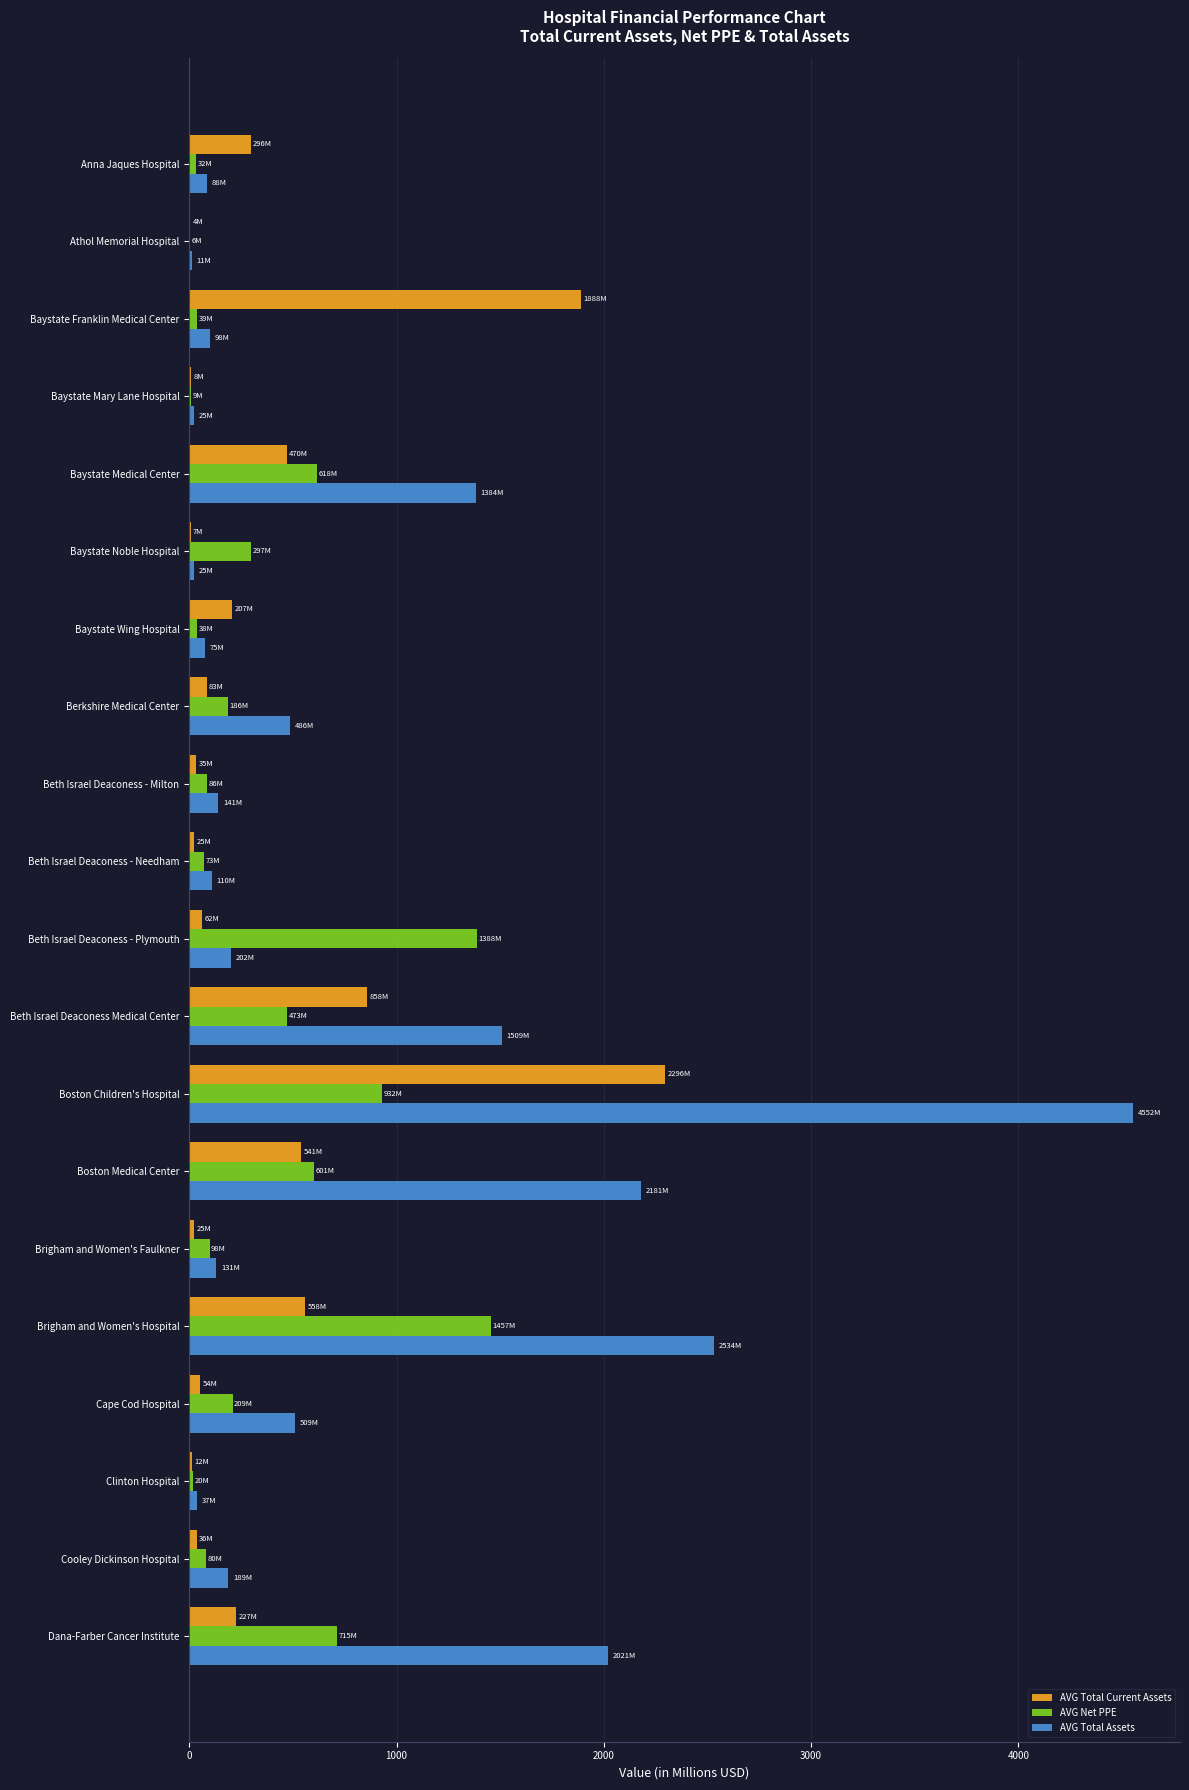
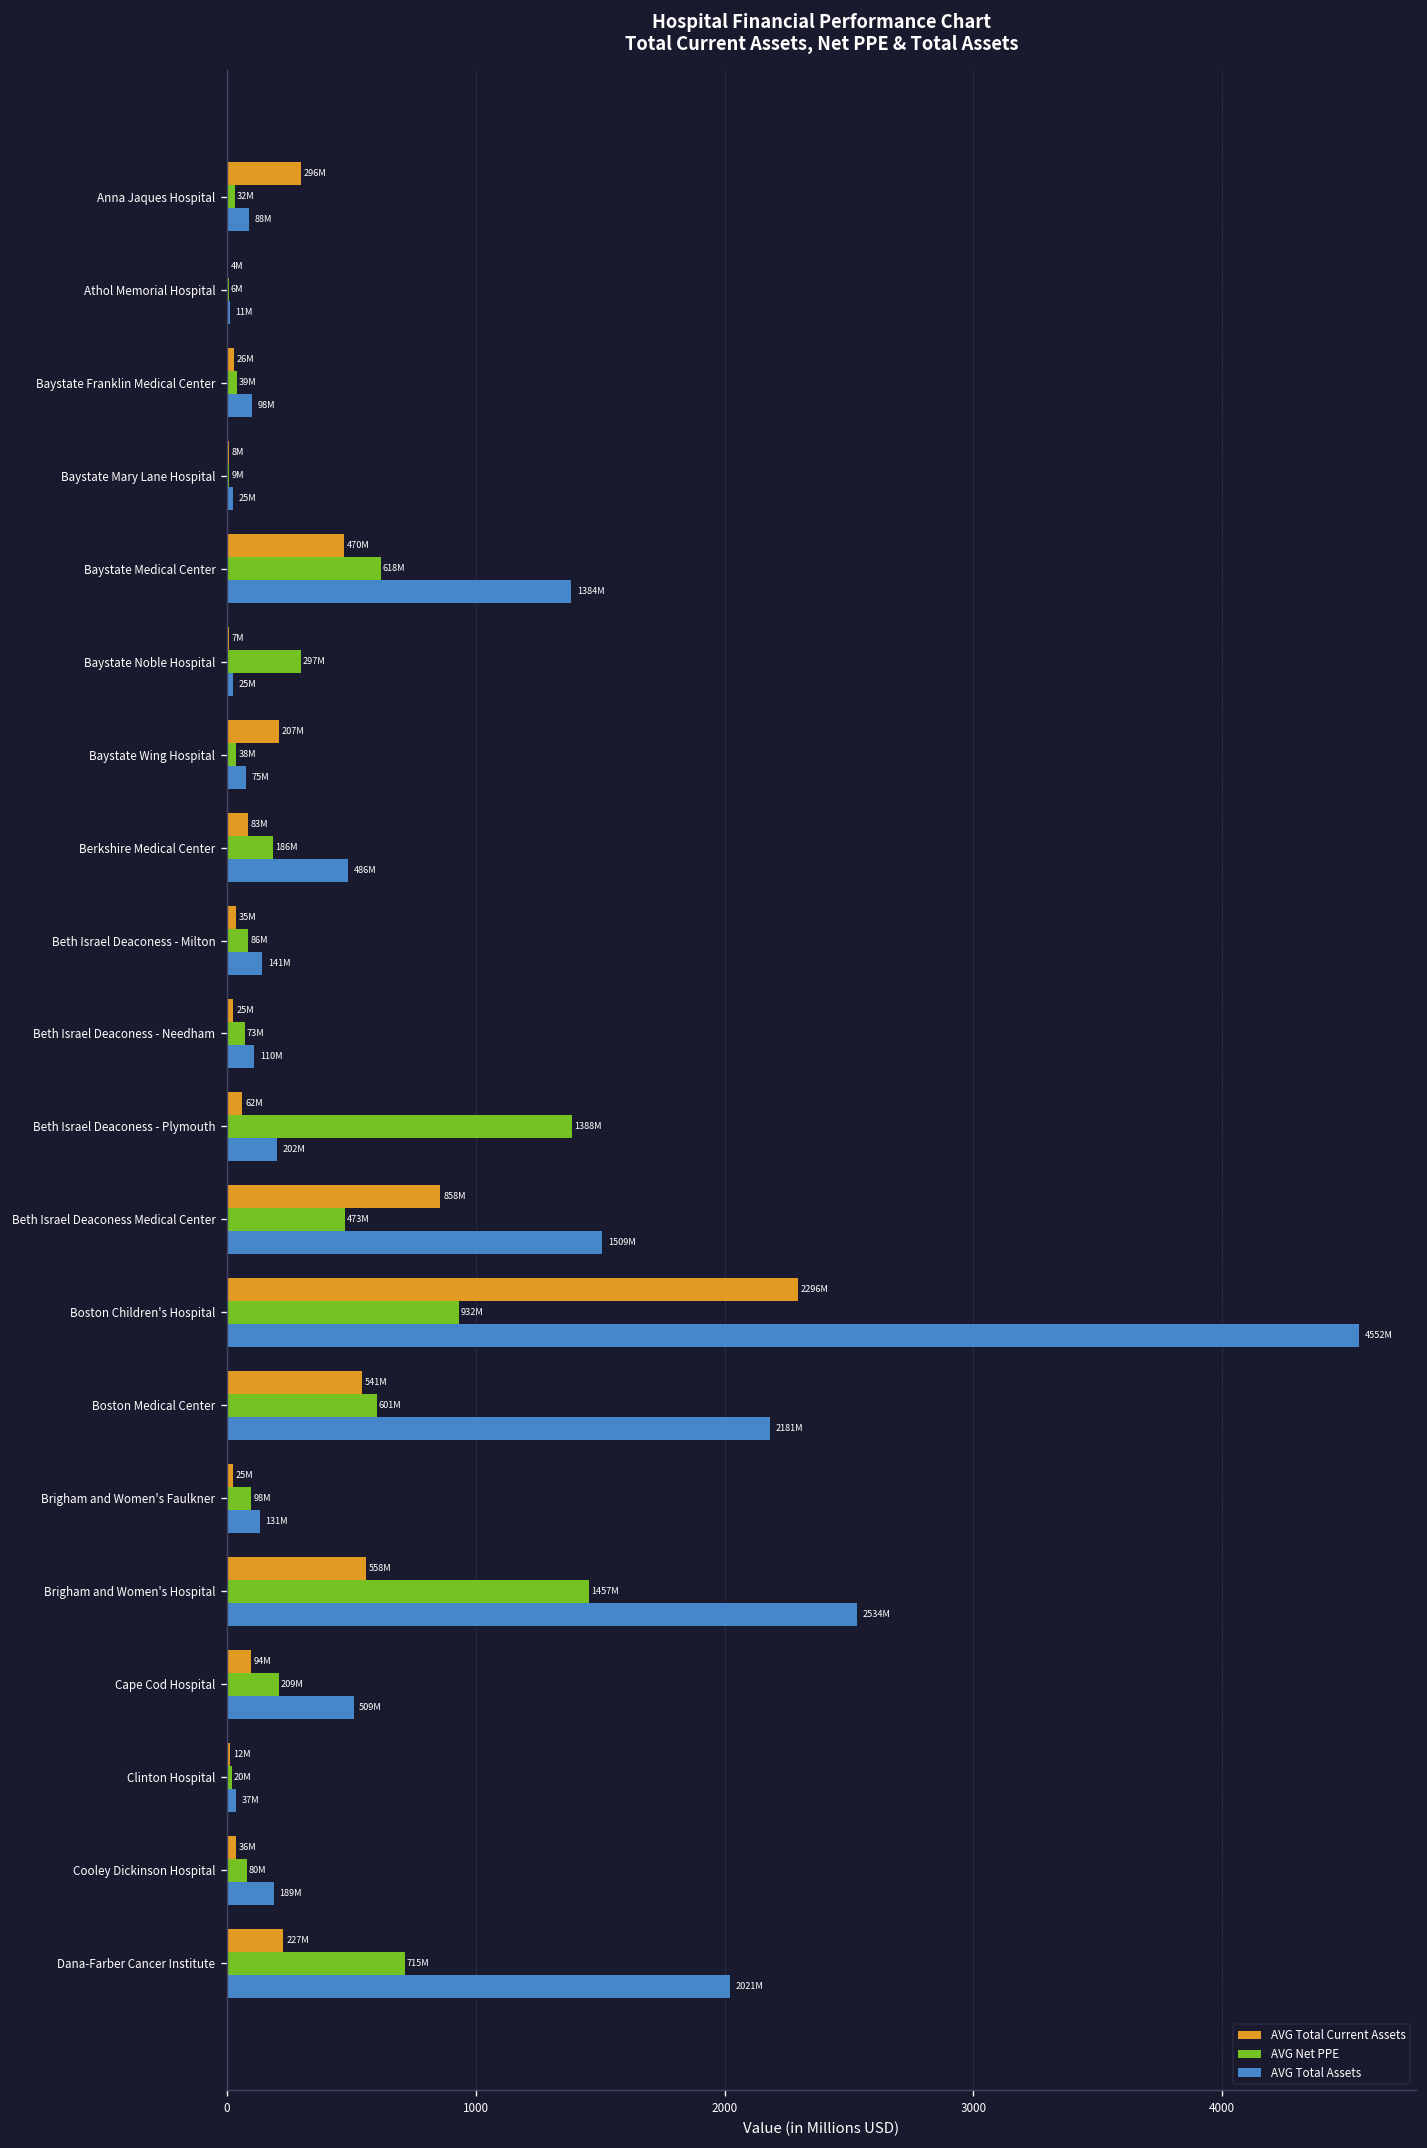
AVG Total Current Assets, Baystate Franklin Medical Center: 1888M -> 26M
AVG Total Current Assets, Cape Cod Hospital: 54M -> 94M
